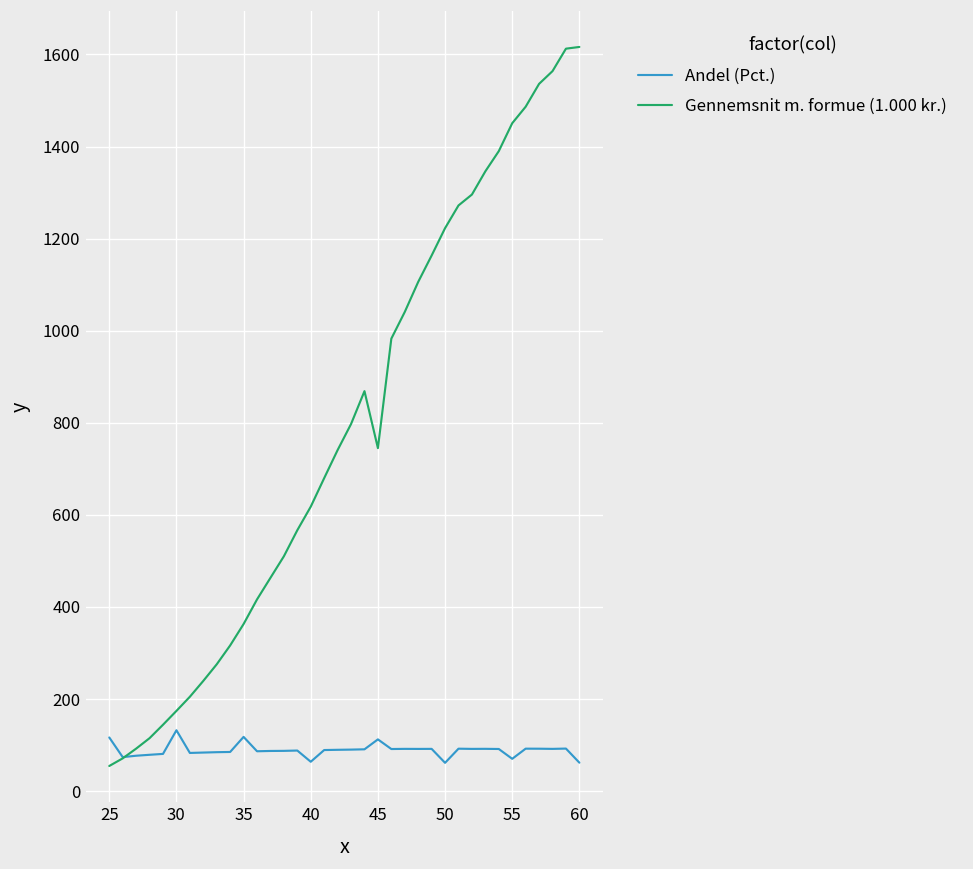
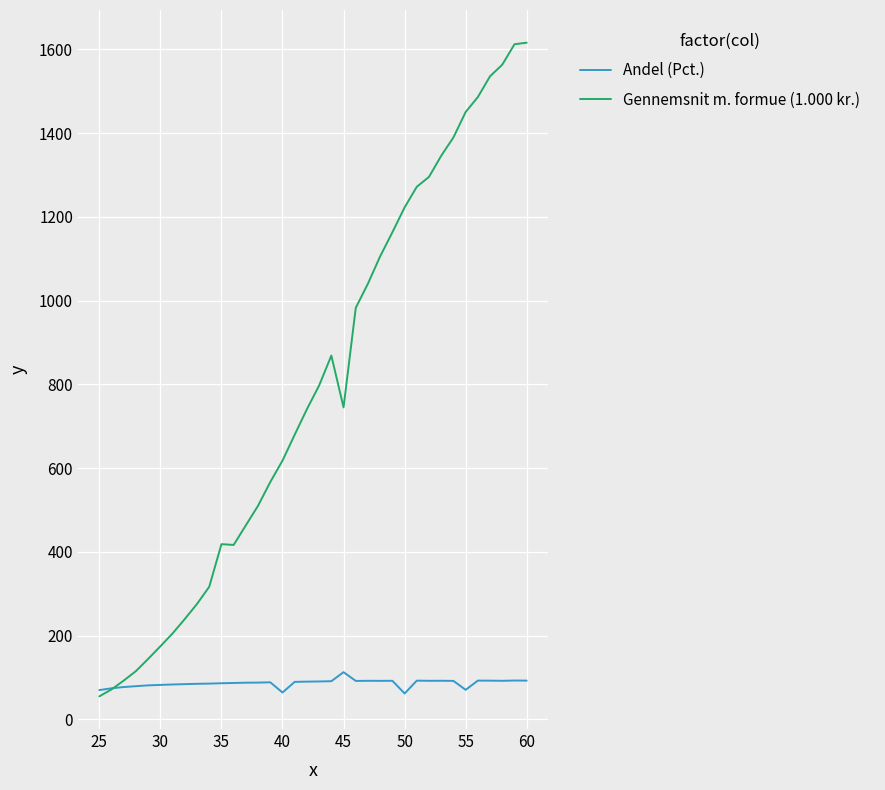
Andel (Pct.), 25: 120 -> 70
Andel (Pct.), 30: 130 -> 80
Andel (Pct.), 35: 120 -> 90
Gennemsnit m. formue (1.000 kr.), 35: 360 -> 420
Andel (Pct.), 60: 60 -> 90
